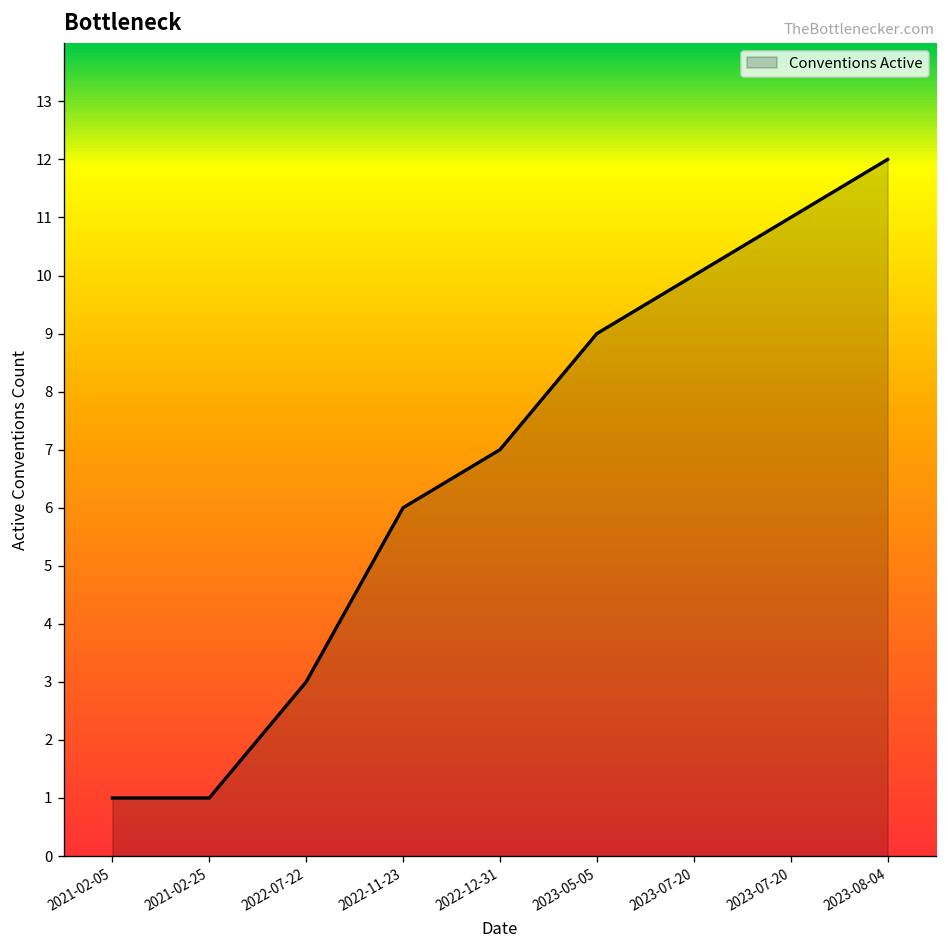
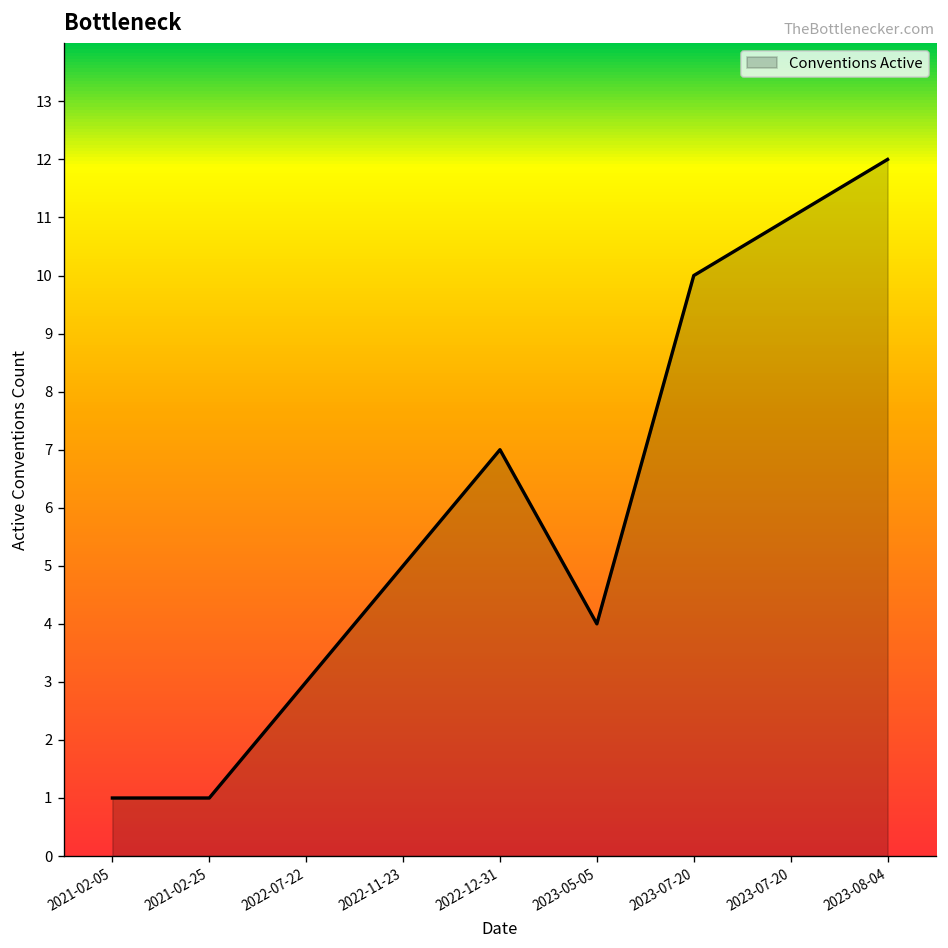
2022-11-23: 6 -> 5
2023-05-05: 9 -> 4
